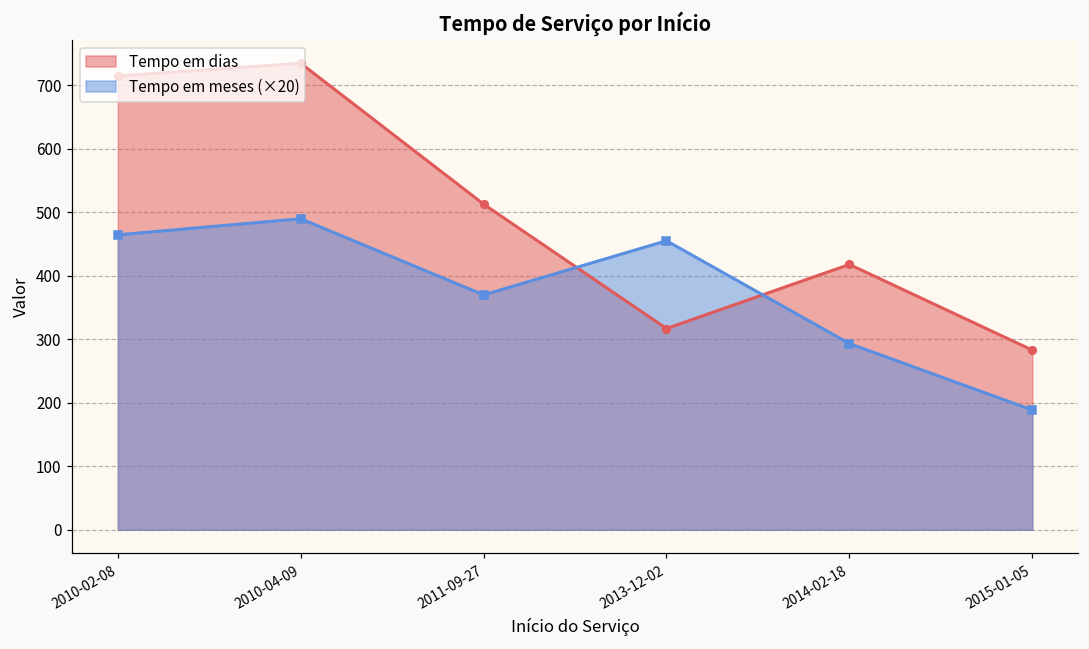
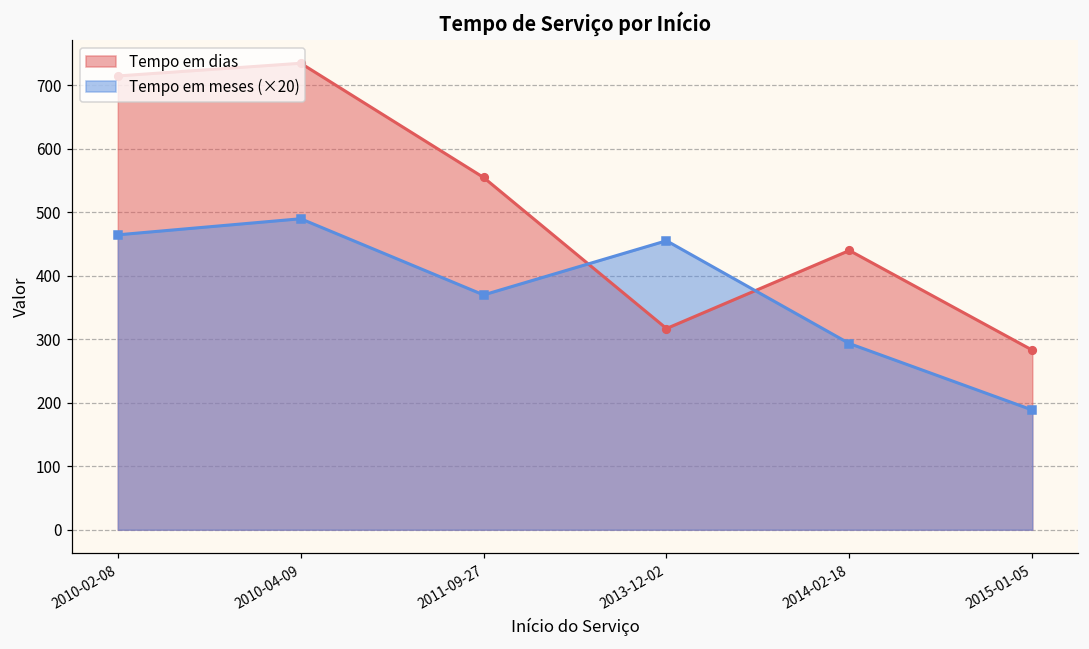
Tempo em dias, 2011-09-27: 510 -> 560
Tempo em dias, 2014-02-18: 420 -> 440
